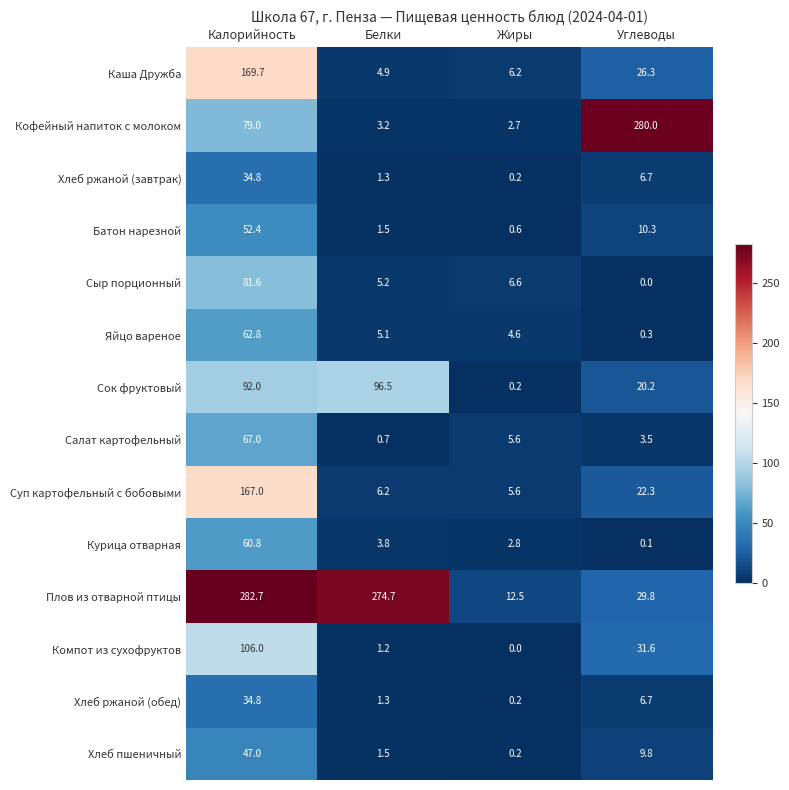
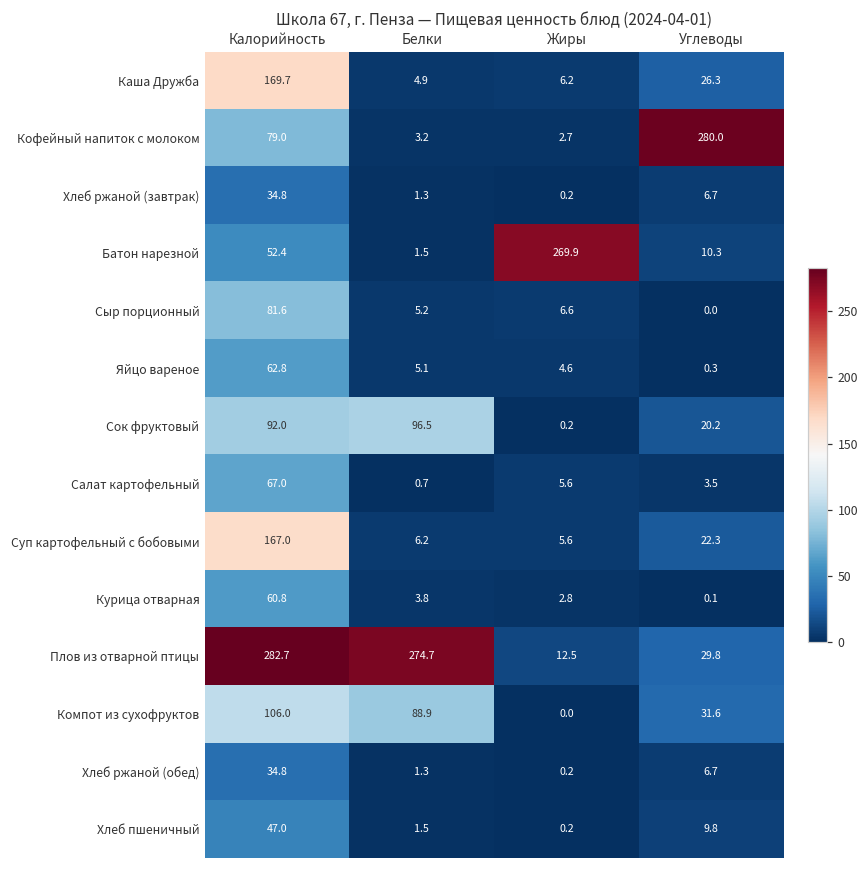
Батон нарезной, Жиры: 0.6 -> 269.9
Компот из сухофруктов, Белки: 1.2 -> 88.9
